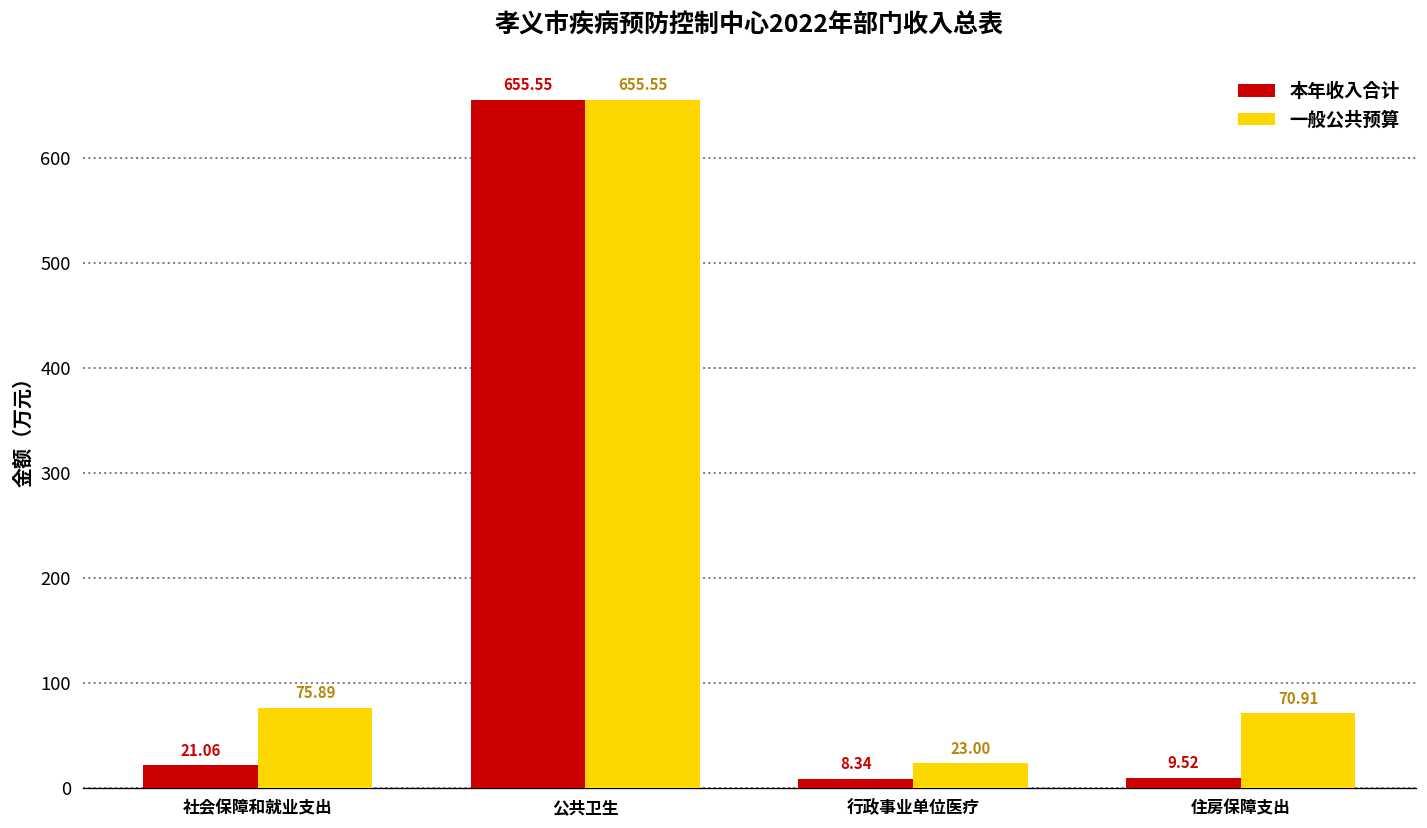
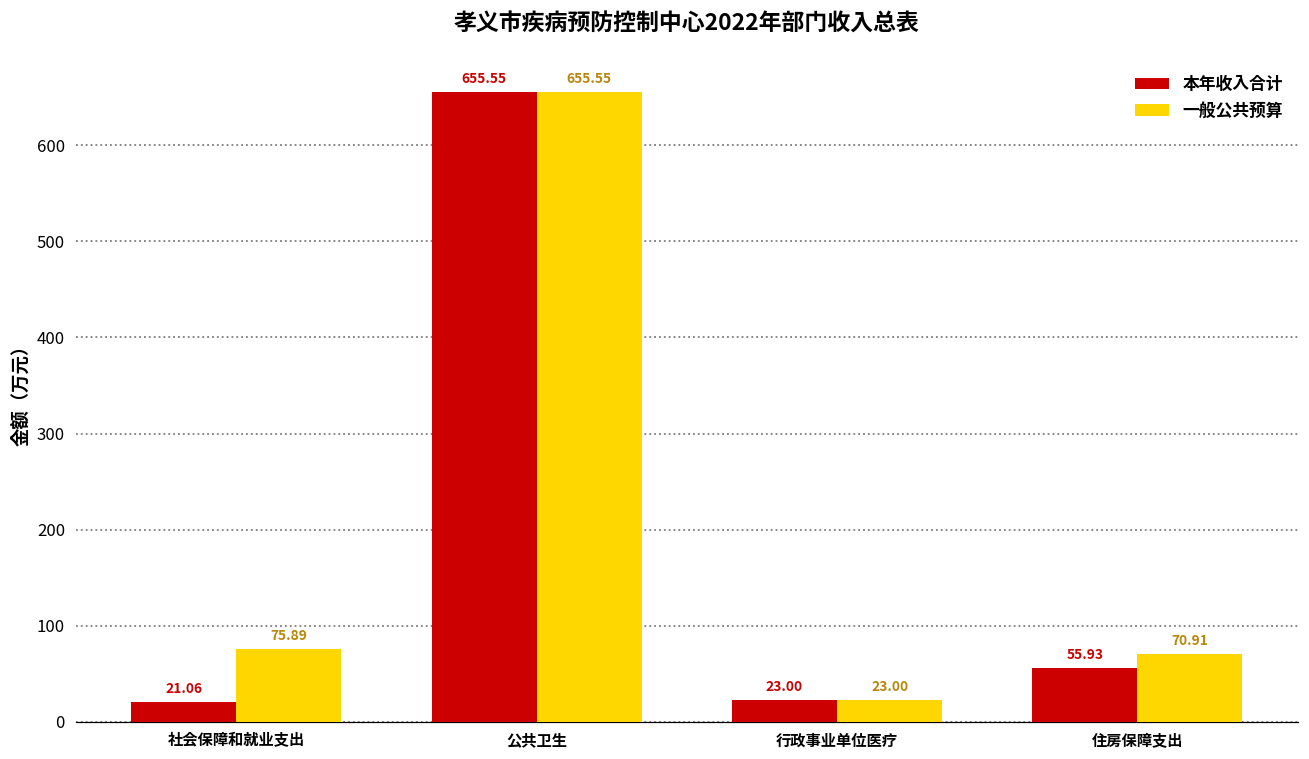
本年收入合计, 行政事业单位医疗: 8.34 -> 23.00
本年收入合计, 住房保障支出: 9.52 -> 55.93
